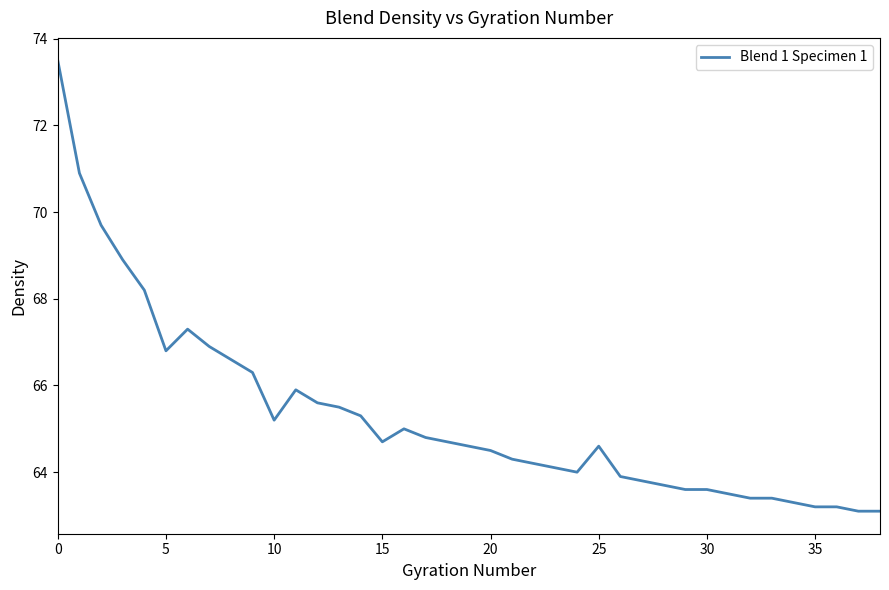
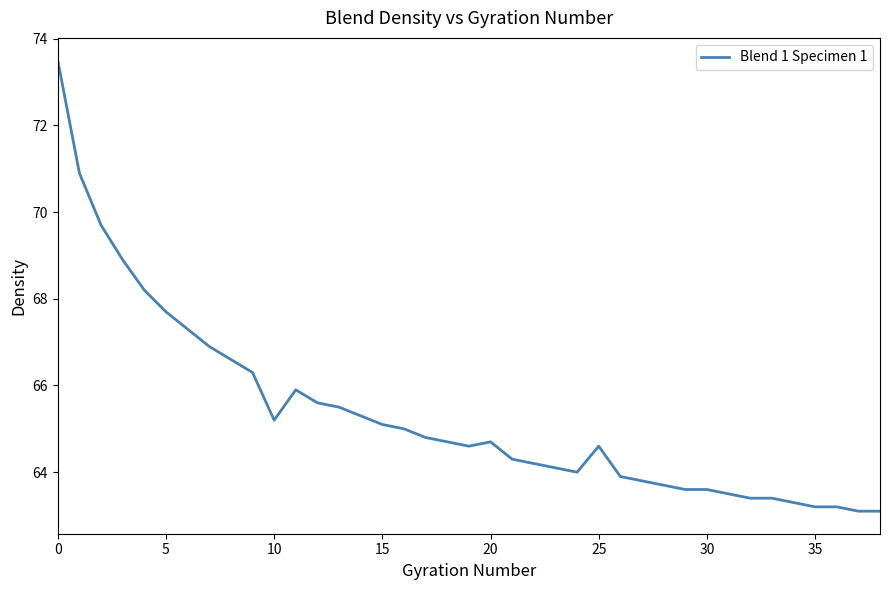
5: 66.8 -> 67.7
15: 64.7 -> 65.1
20: 64.5 -> 64.7
